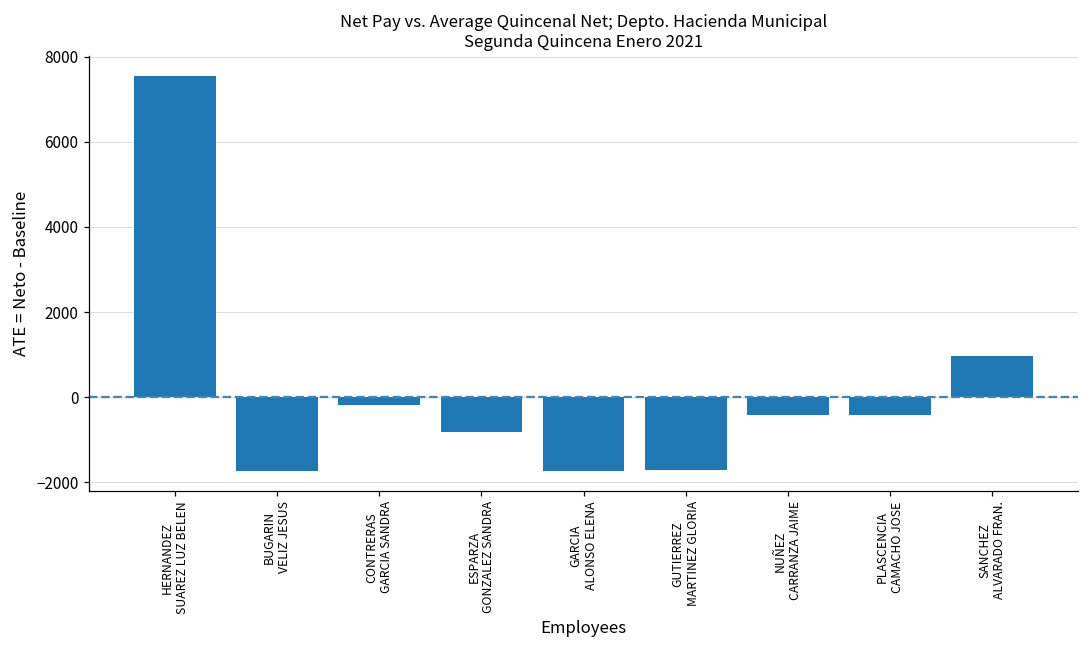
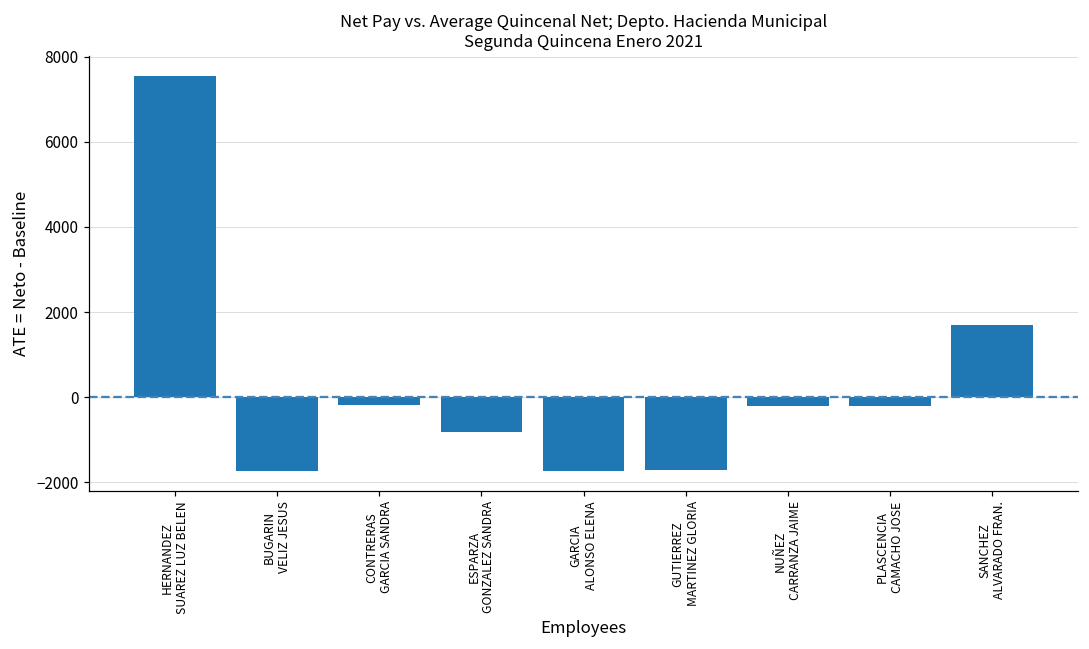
NUÑEZ CARRANZA JAIME: -400 -> -200
PLASCENCIA CAMACHO JOSE: -400 -> -200
SANCHEZ ALVARADO FRAN.: 1000 -> 1700
